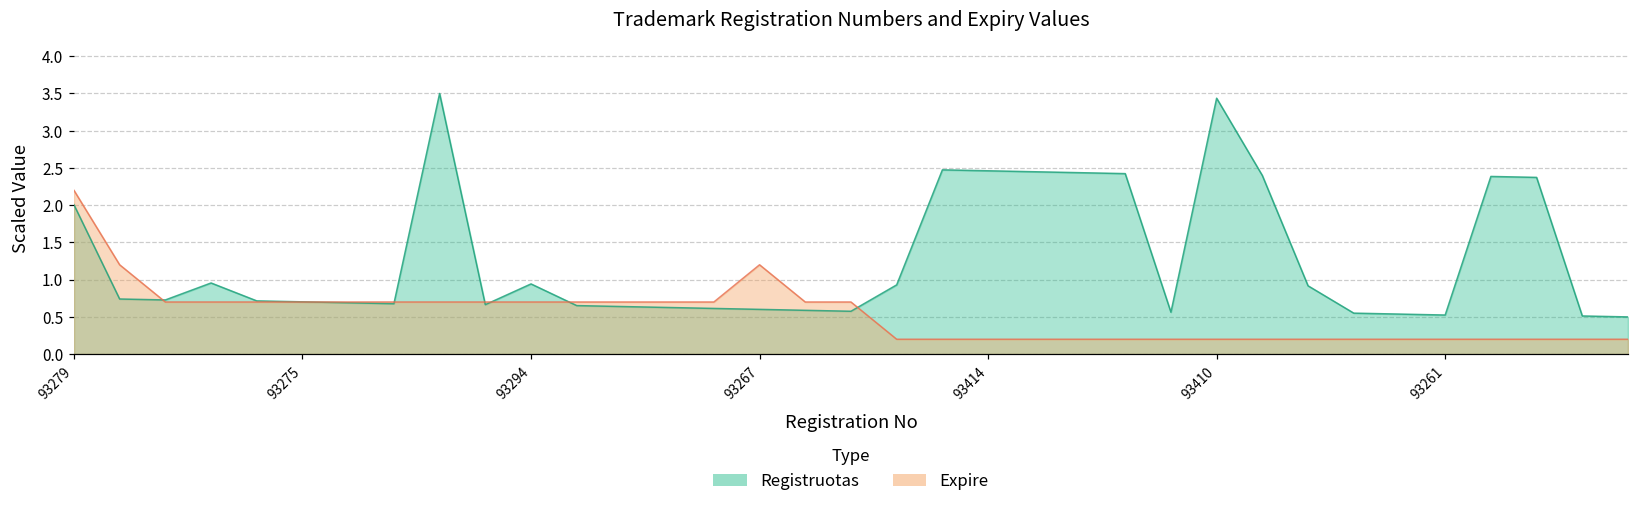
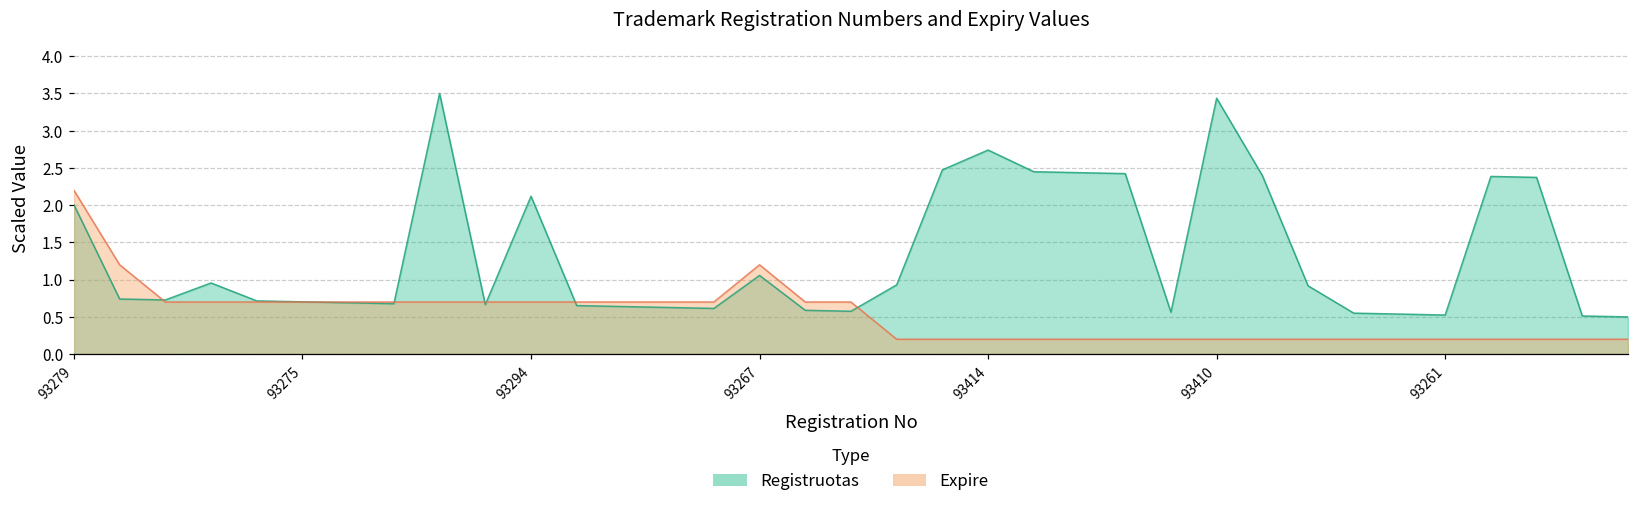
Registruotas, 93294: 0.9 -> 2.1
Registruotas, 93267: 0.6 -> 1.1
Registruotas, 93414: 2.5 -> 2.7
